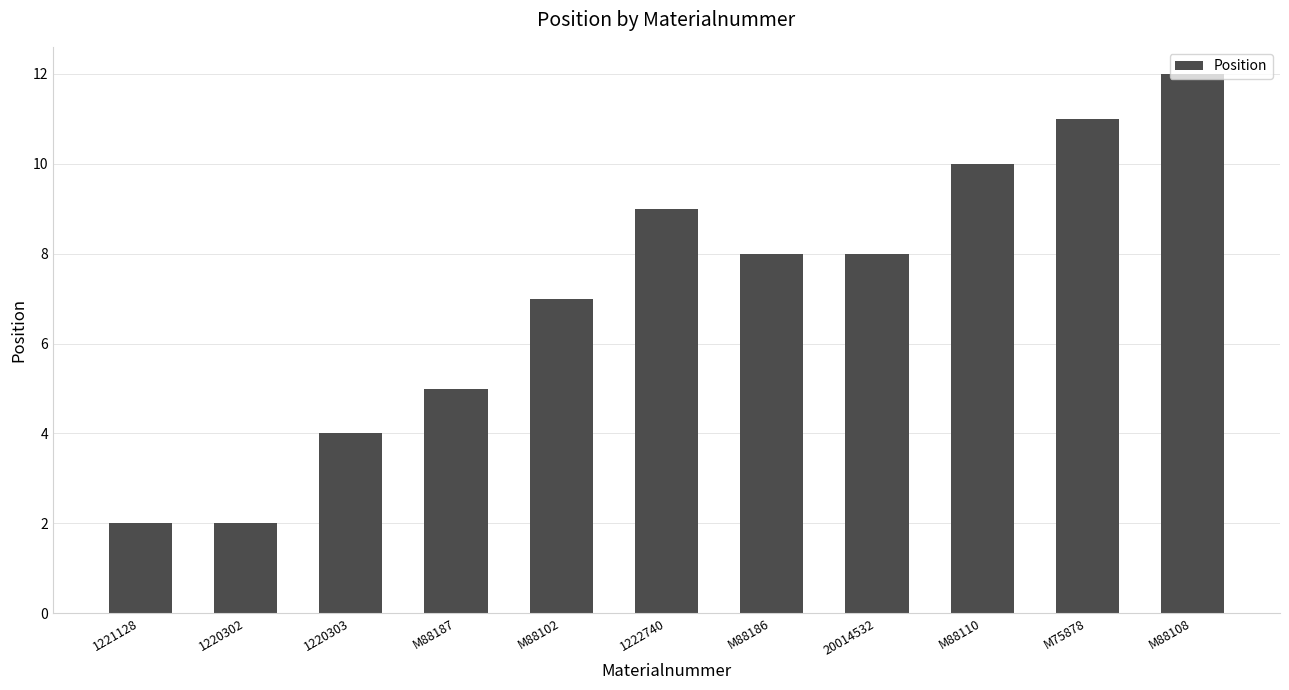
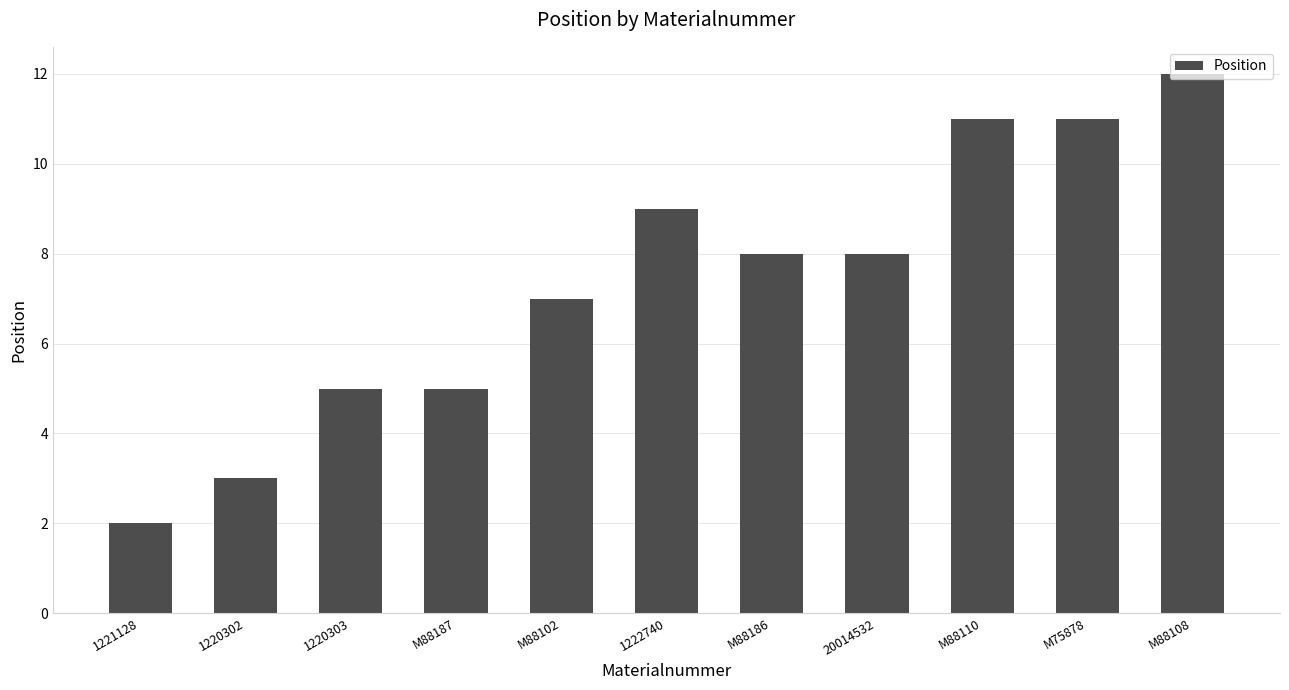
1220302: 2 -> 3
1220303: 4 -> 5
M88110: 10 -> 11
